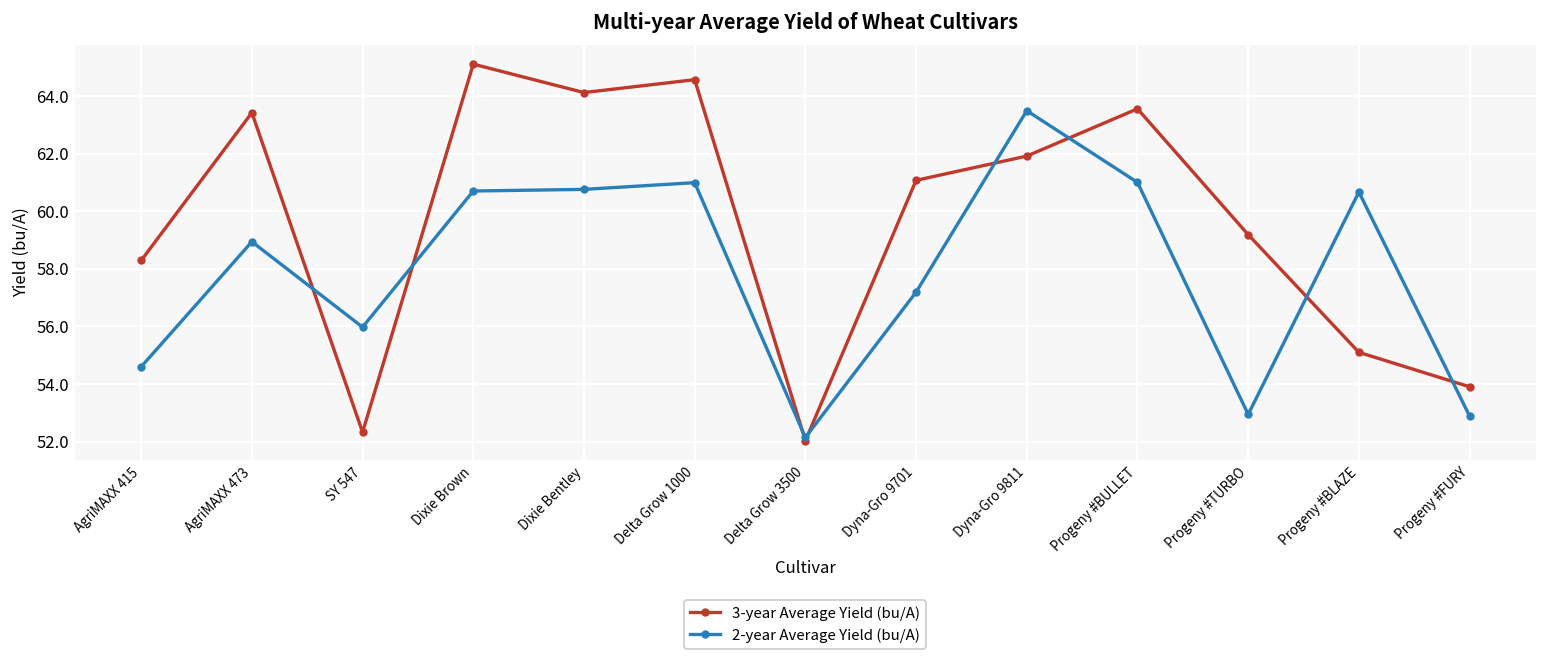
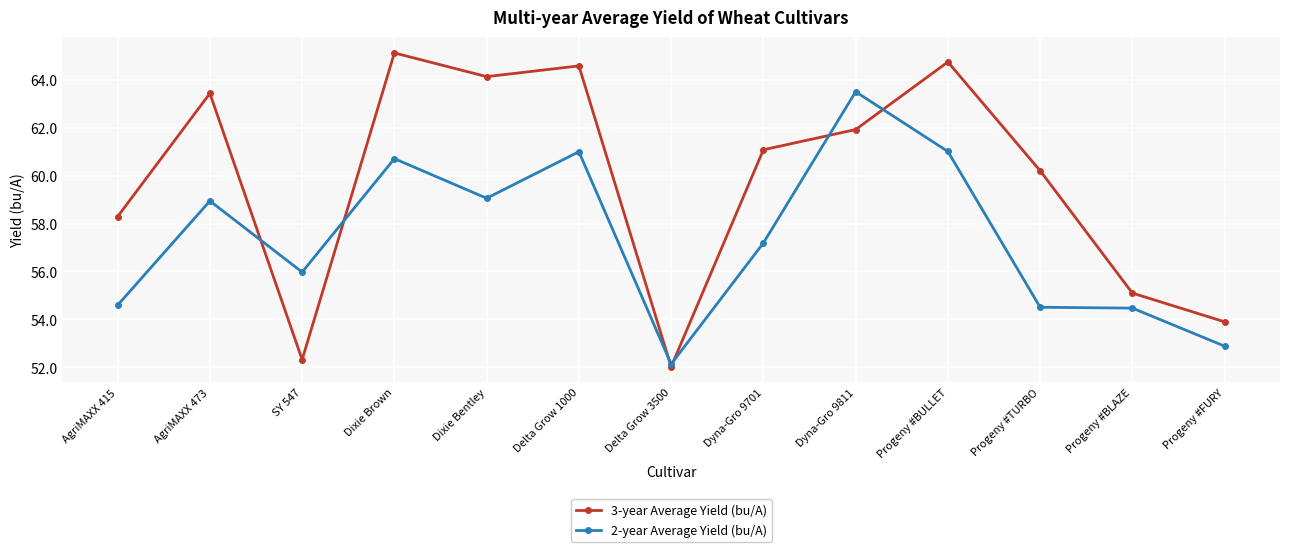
2-year Average Yield (bu/A), Dixie Bentley: 60.8 -> 59.1
3-year Average Yield (bu/A), Progeny #BULLET: 63.6 -> 64.7
3-year Average Yield (bu/A), Progeny #TURBO: 59.2 -> 60.2
2-year Average Yield (bu/A), Progeny #TURBO: 52.9 -> 54.5
2-year Average Yield (bu/A), Progeny #BLAZE: 60.7 -> 54.5
